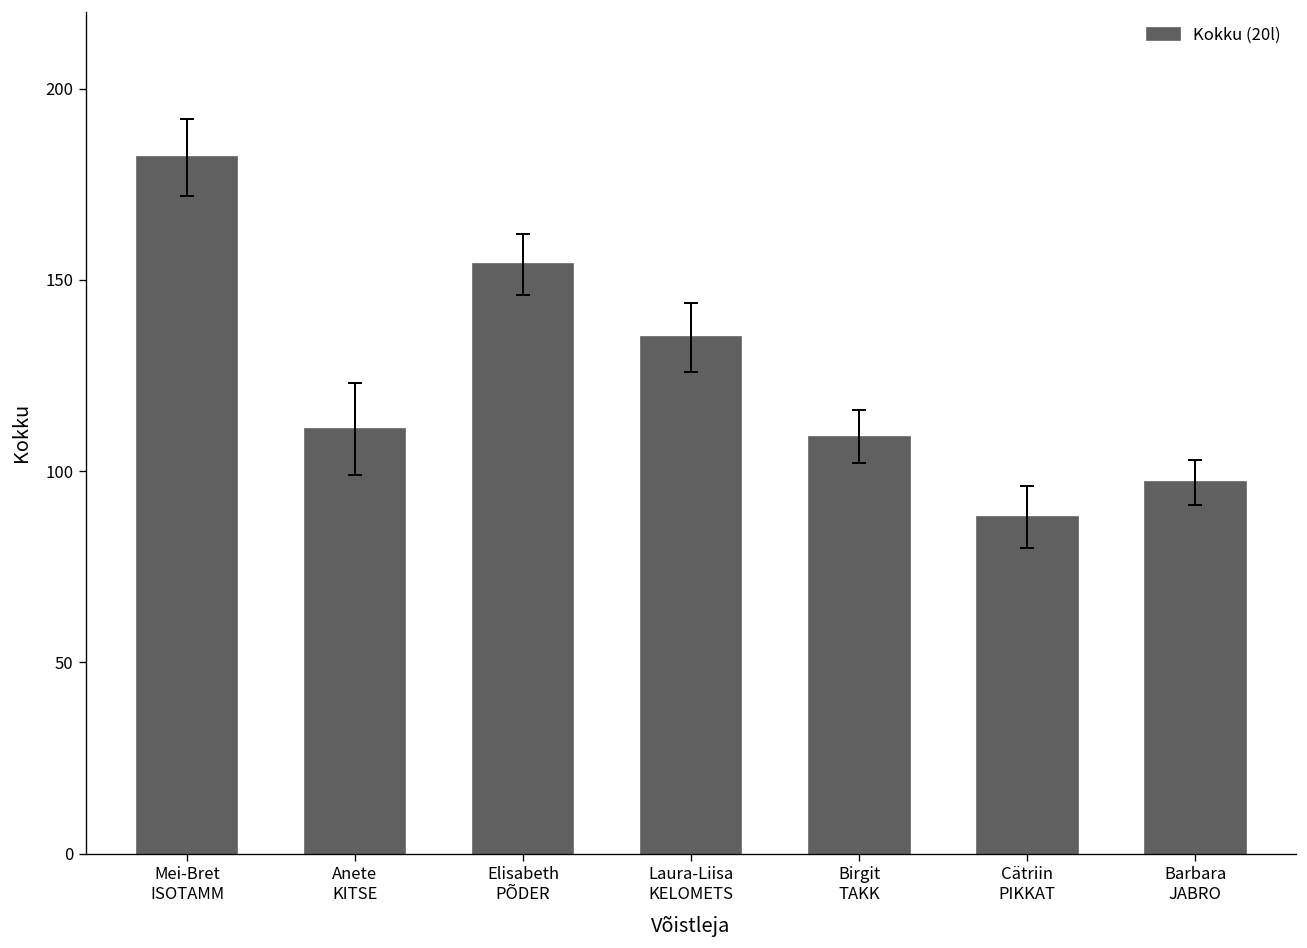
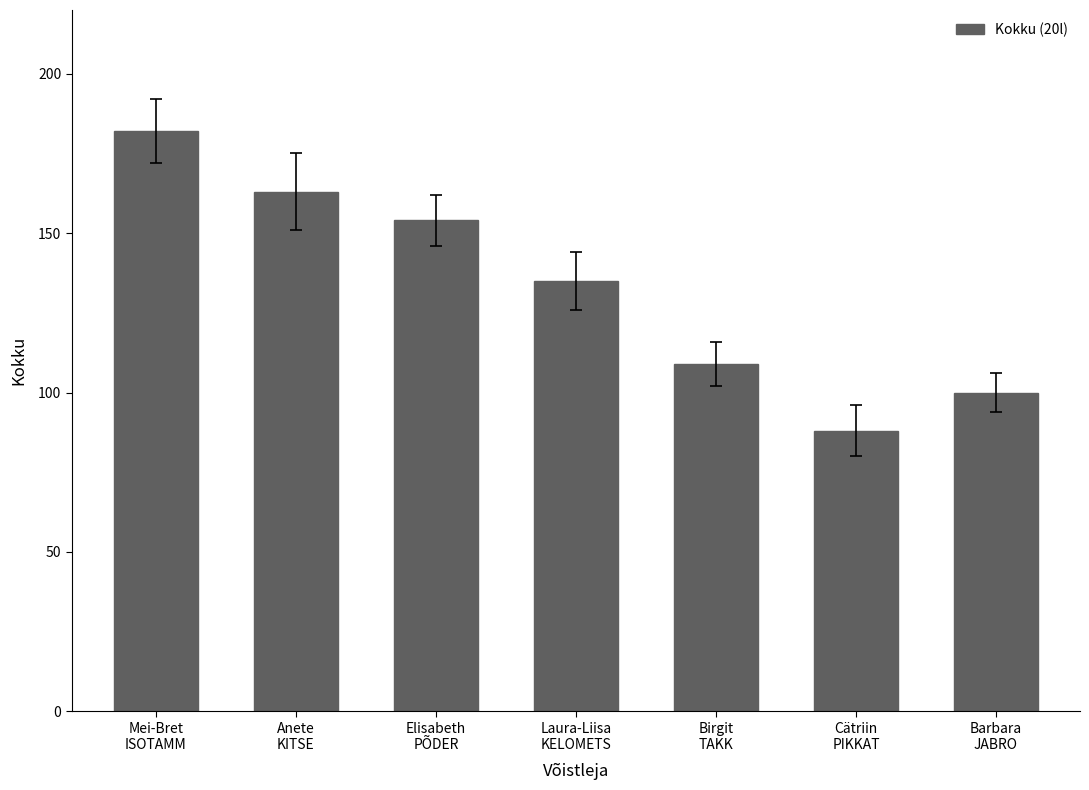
Kokku (20l), Anete KITSE: 111 -> 163
Kokku (20l), Barbara JABRO: 97 -> 100
